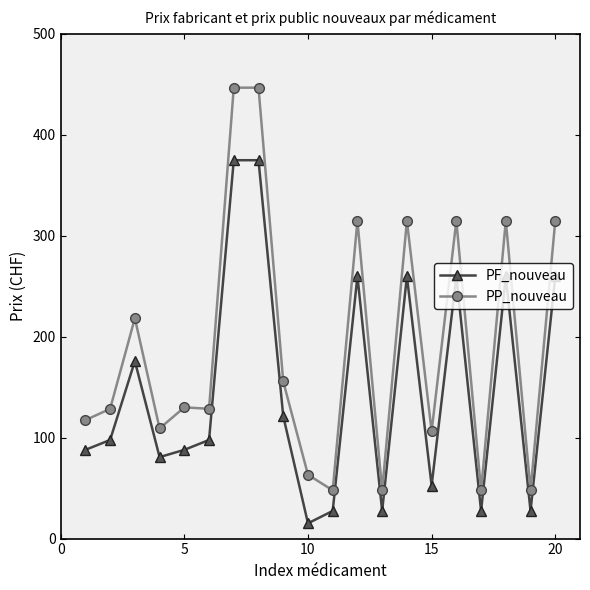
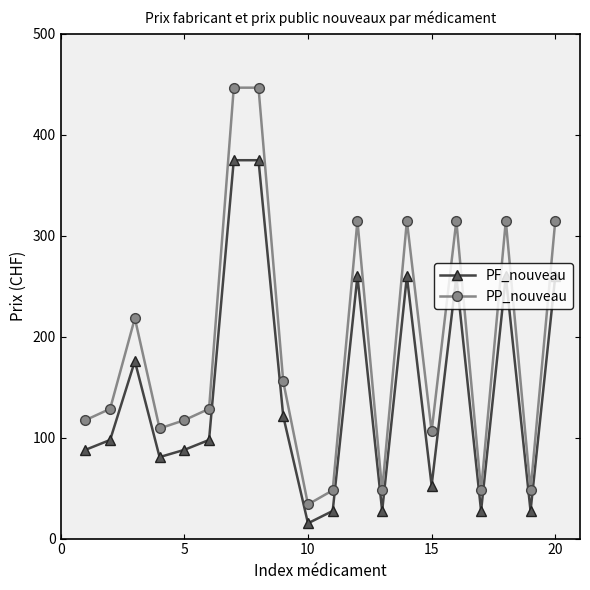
PP_nouveau, 5: 130 -> 117
PP_nouveau, 10: 63 -> 34
